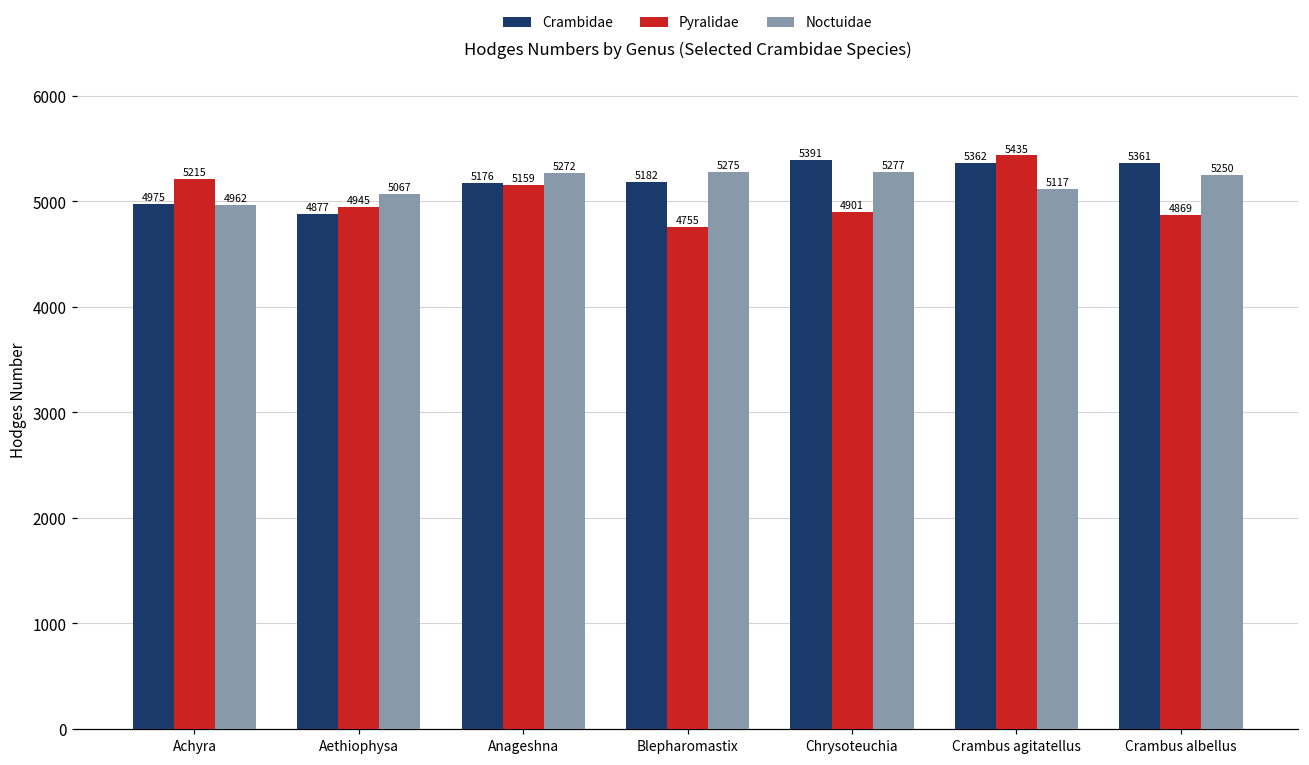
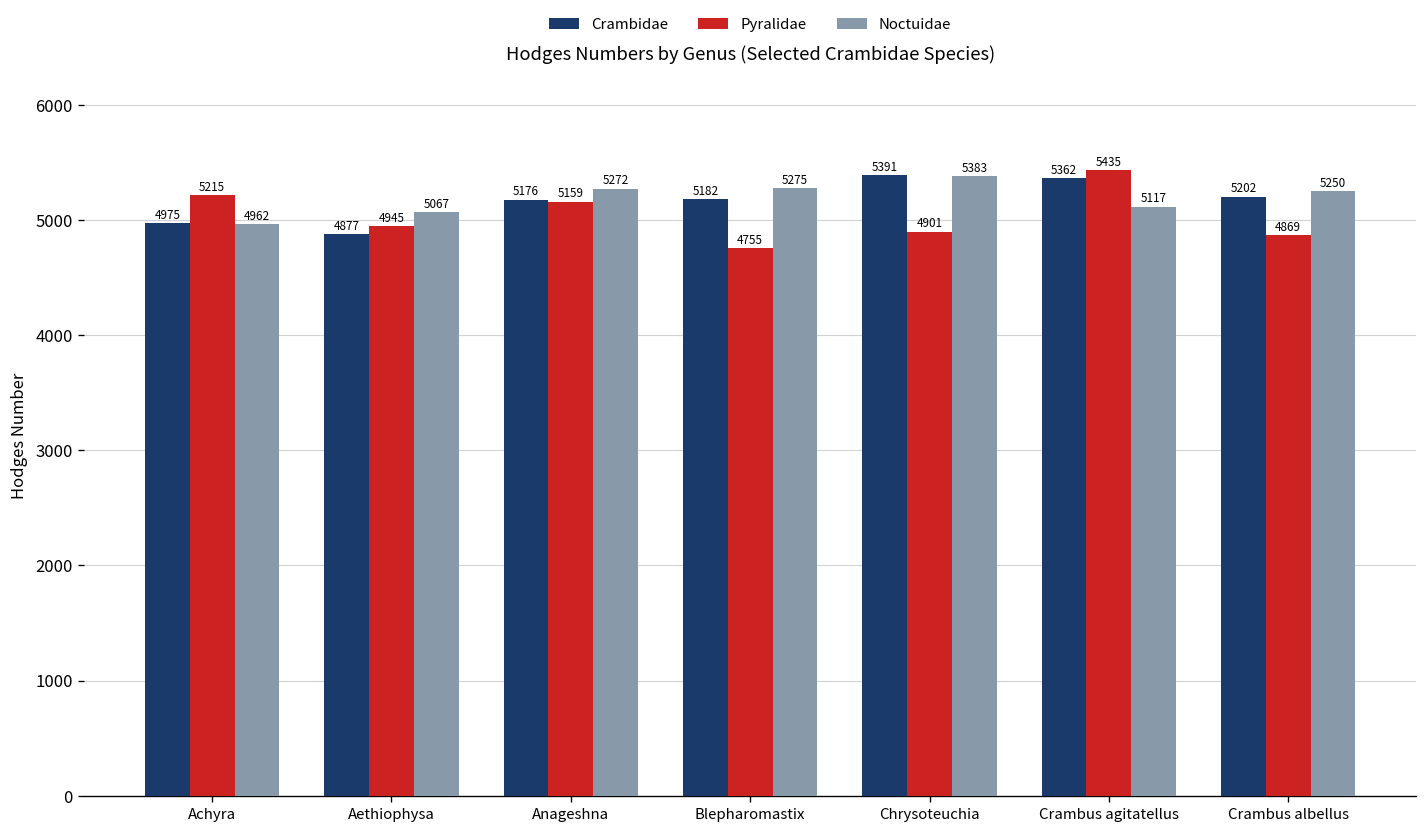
Noctuidae, Chrysoteuchia: 5277 -> 5383
Crambidae, Crambus albellus: 5361 -> 5202
